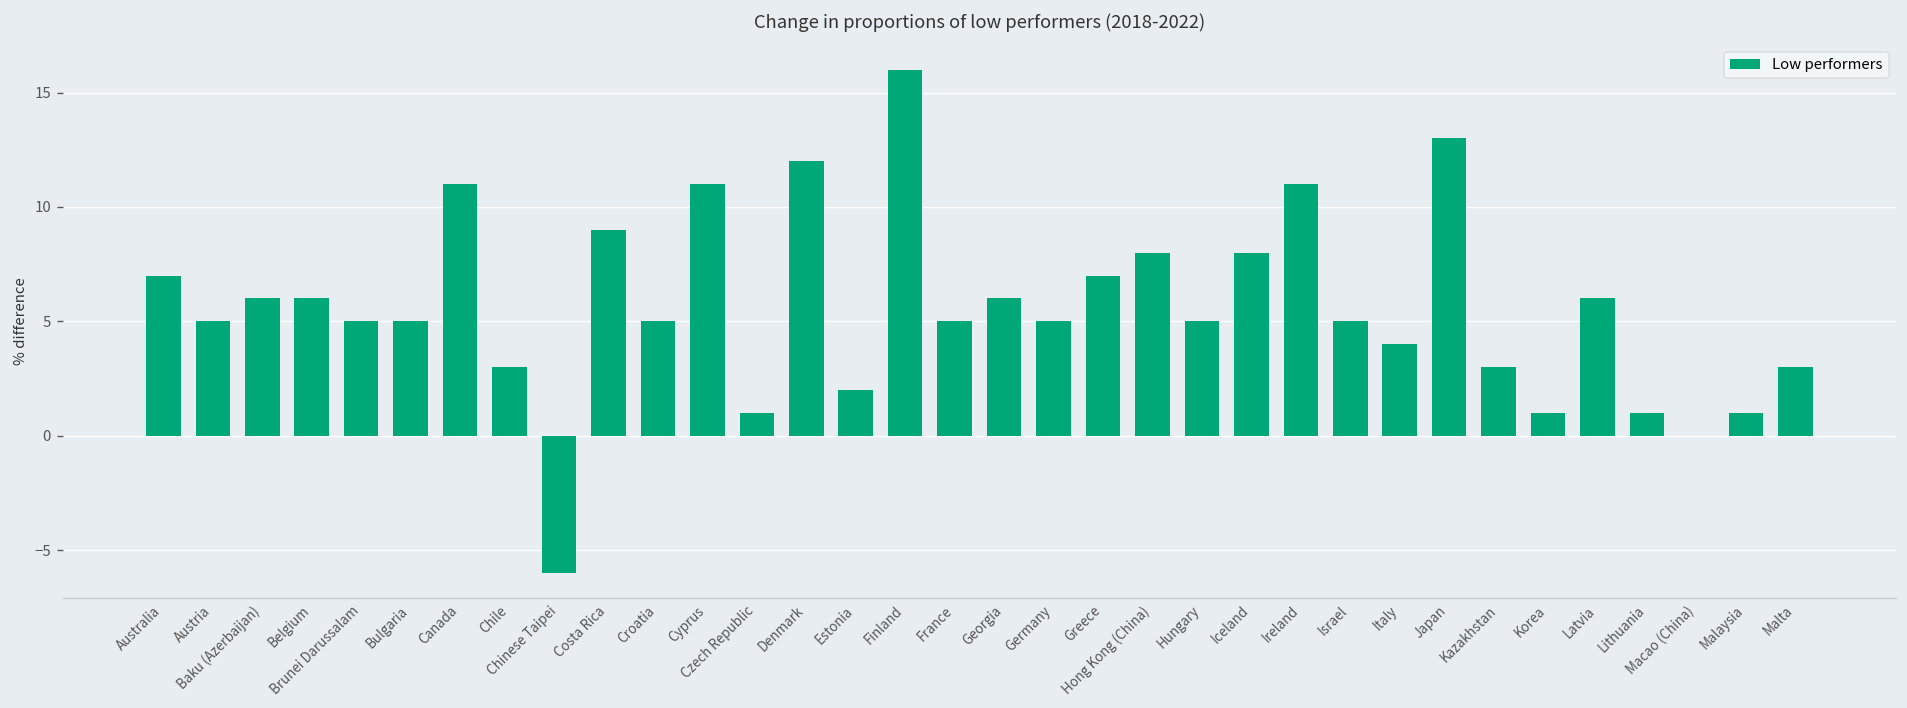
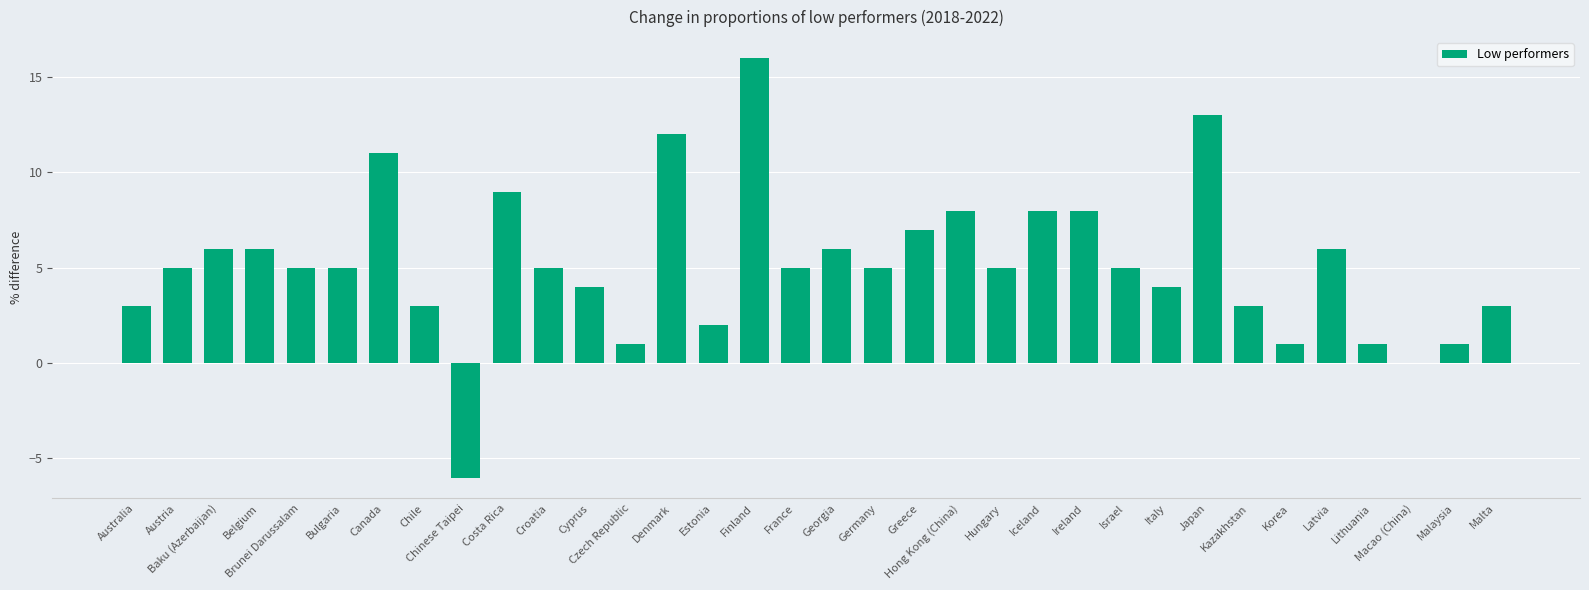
Australia: 7 -> 3
Cyprus: 11 -> 4
Ireland: 11 -> 8
